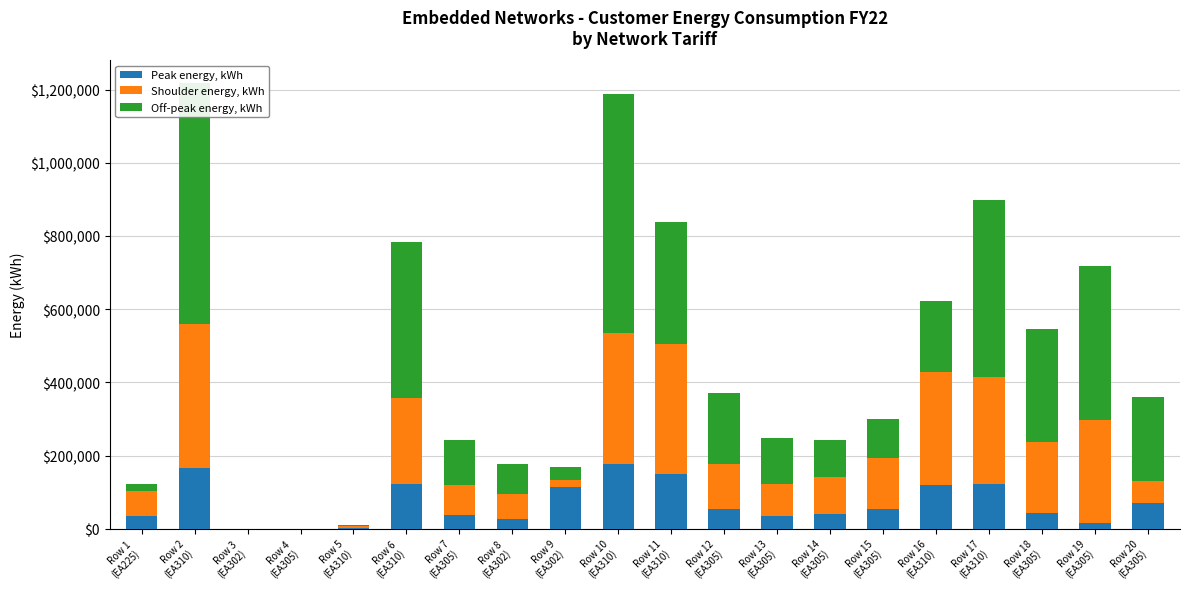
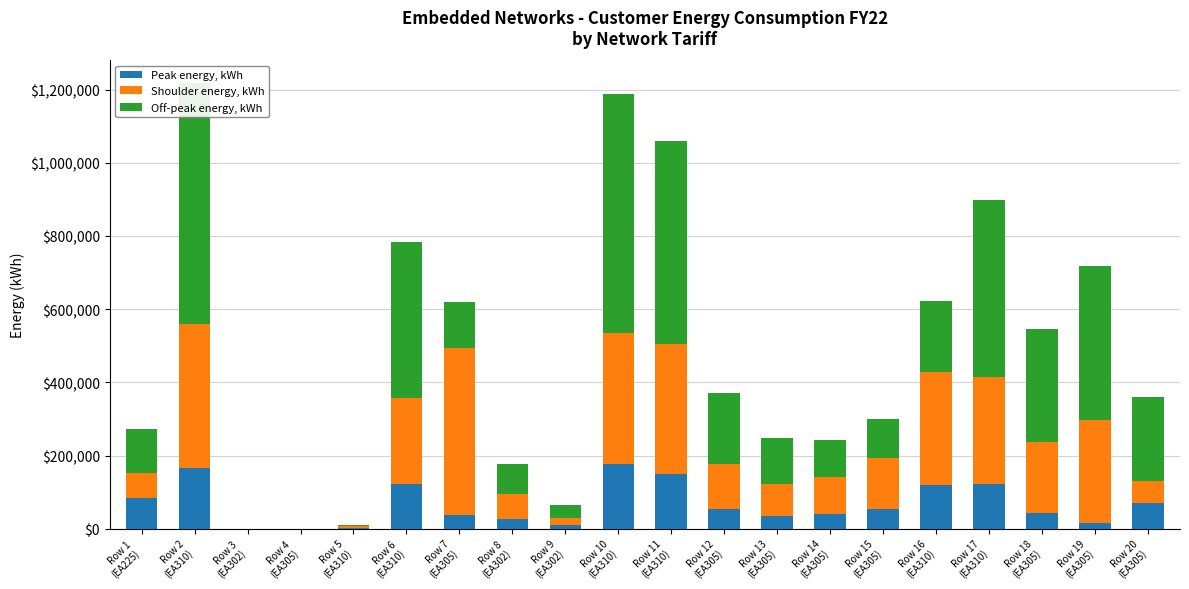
Peak energy, kWh, Row 1 (EA225): $30,000 -> $80,000
Off-peak energy, kWh, Row 1 (EA225): $20,000 -> $120,000
Shoulder energy, kWh, Row 7 (EA305): $80,000 -> $460,000
Peak energy, kWh, Row 9 (EA302): $110,000 -> $10,000
Off-peak energy, kWh, Row 11 (EA310): $330,000 -> $560,000
